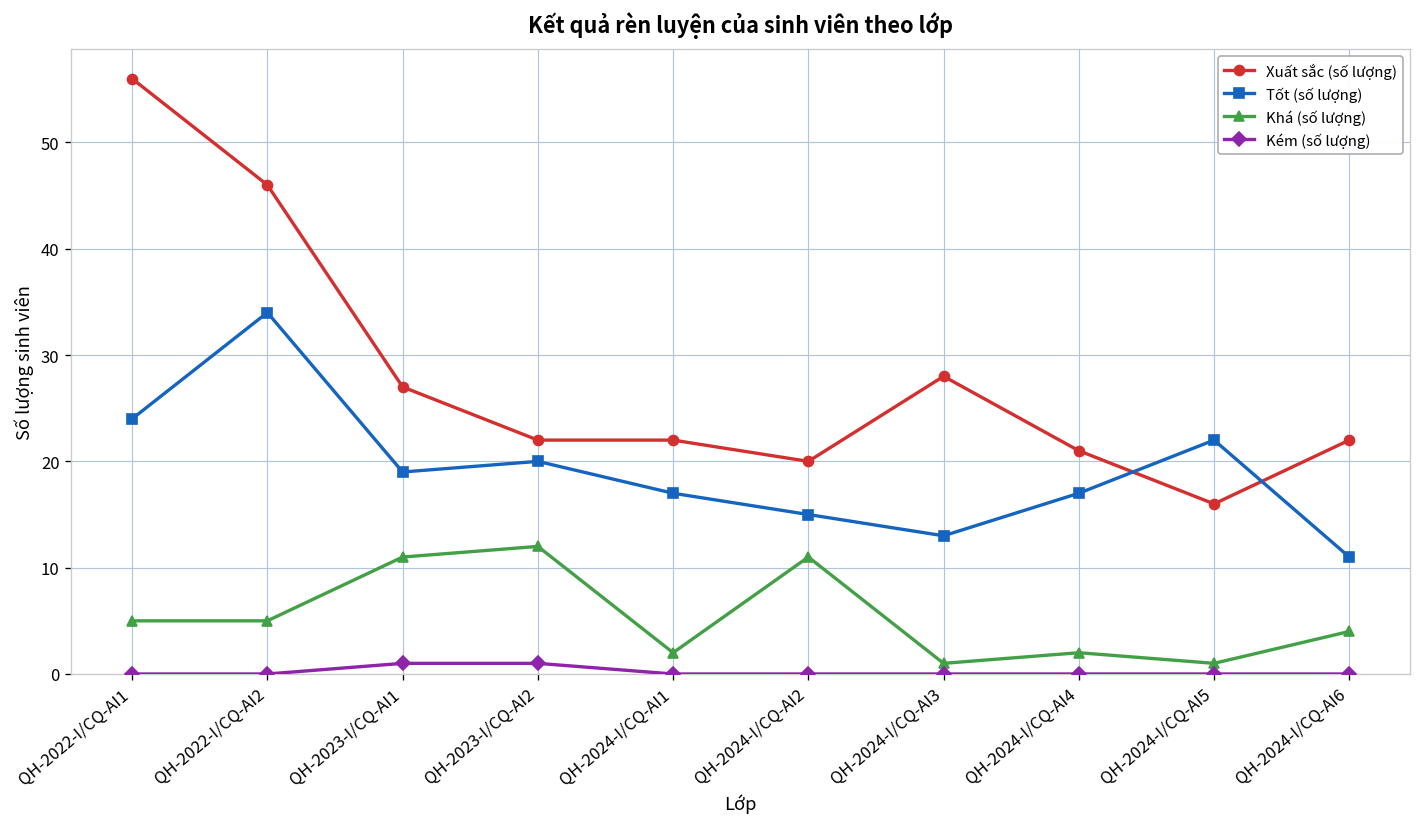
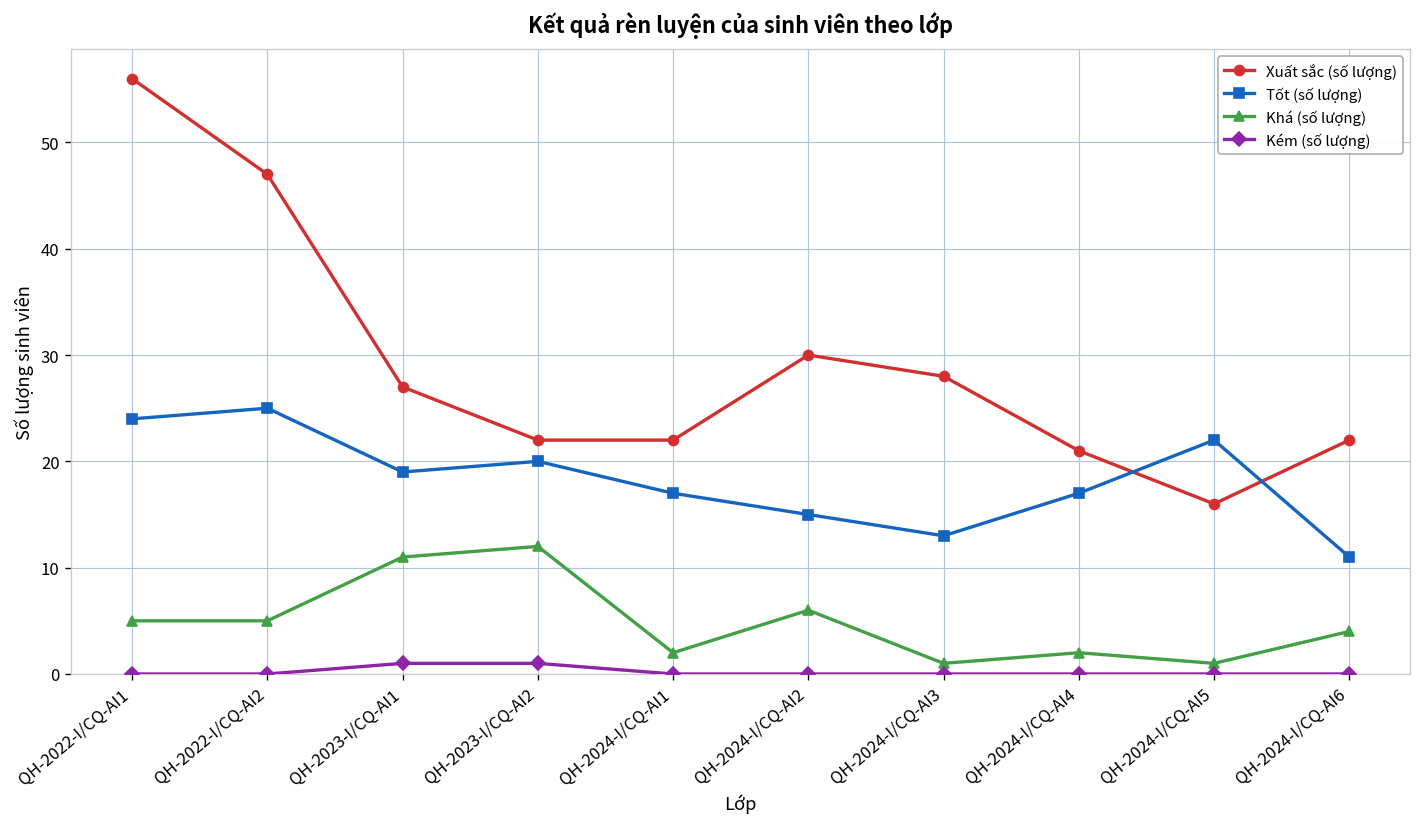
Xuất sắc (số lượng), QH-2022-I/CQ-AI2: 46 -> 47
Tốt (số lượng), QH-2022-I/CQ-AI2: 34 -> 25
Xuất sắc (số lượng), QH-2024-I/CQ-AI2: 20 -> 30
Khá (số lượng), QH-2024-I/CQ-AI2: 11 -> 6
